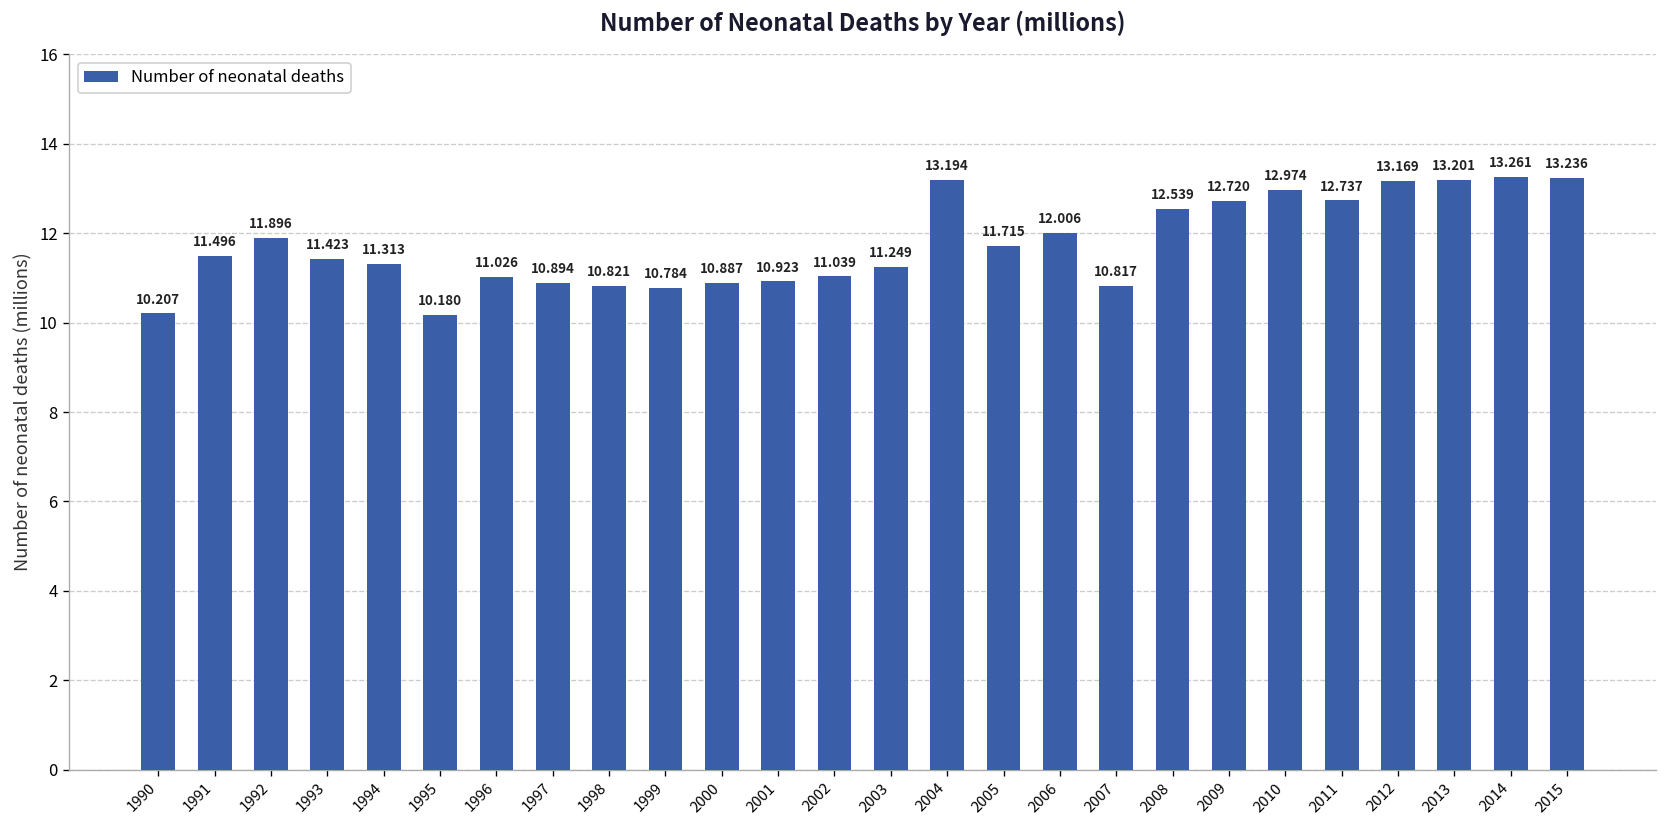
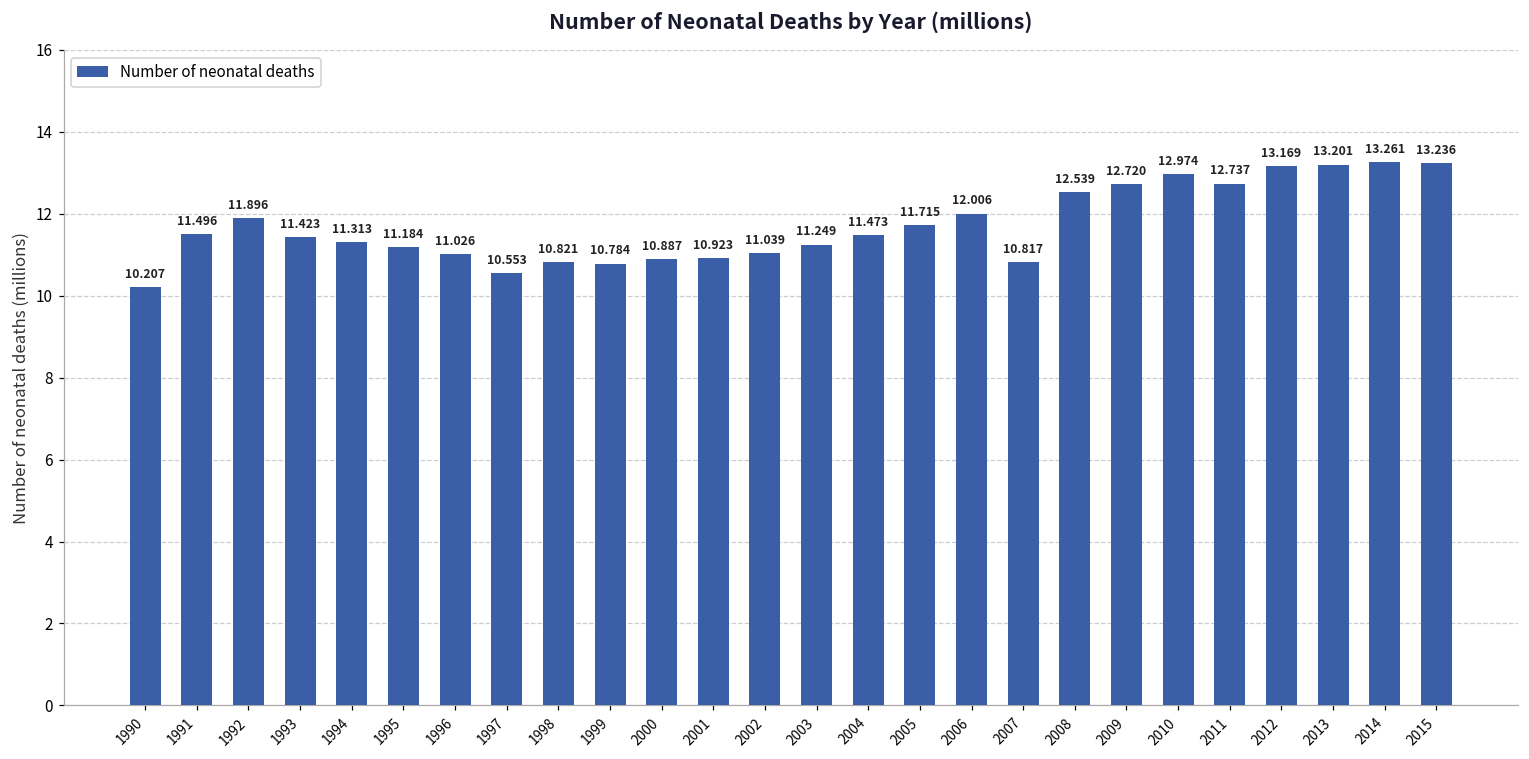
1995: 10.180 -> 11.184
1997: 10.894 -> 10.553
2004: 13.194 -> 11.473
